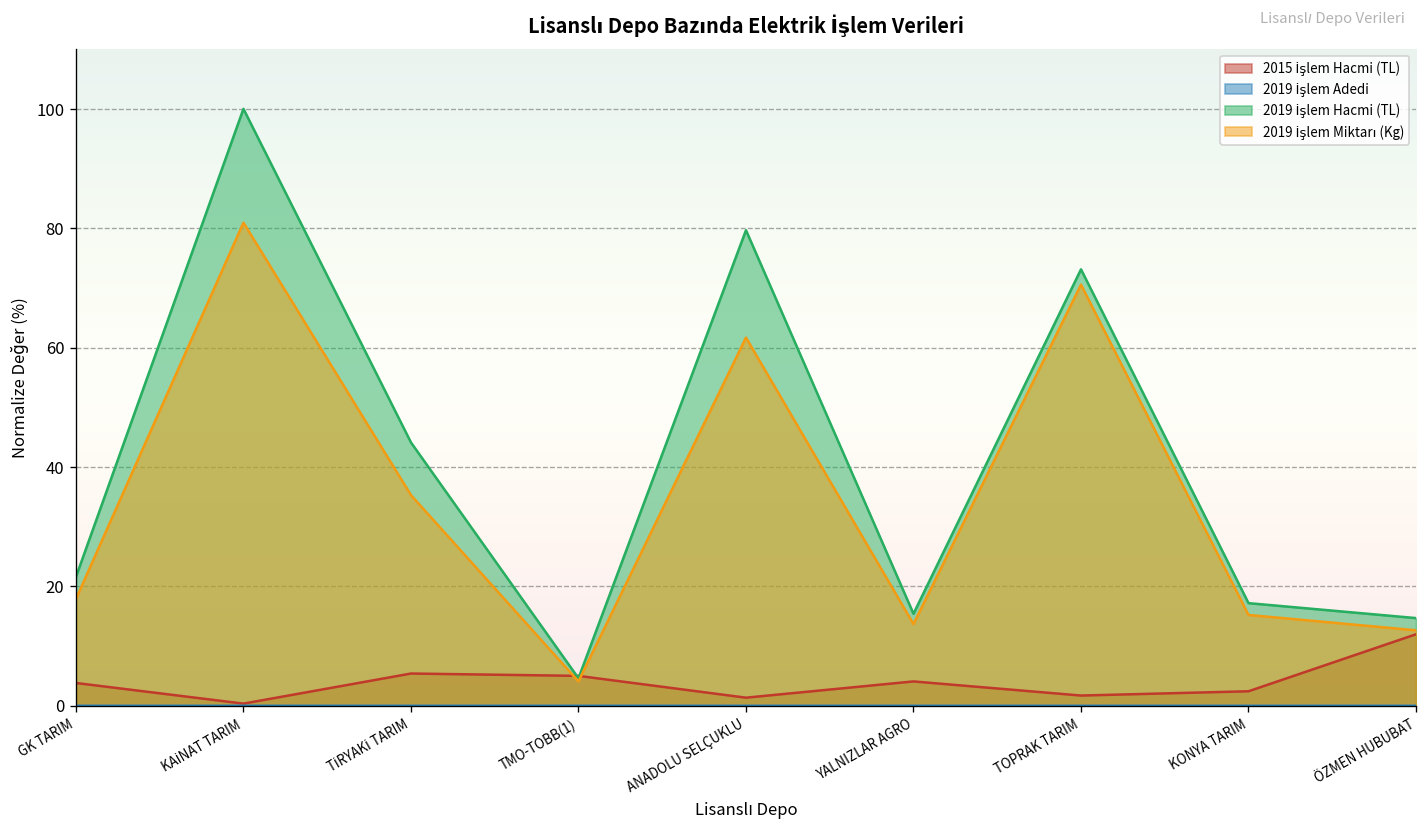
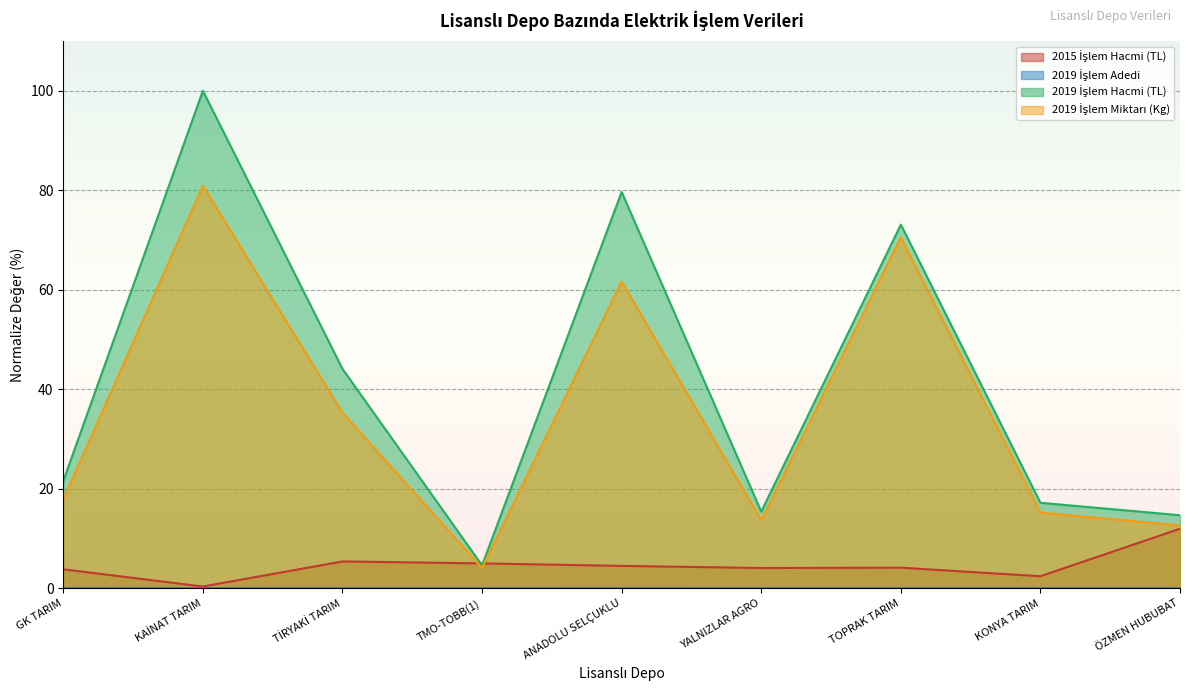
2015 İşlem Hacmi (TL), ANADOLU SELÇUKLU: 1 -> 5
2015 İşlem Hacmi (TL), TOPRAK TARIM: 2 -> 4
